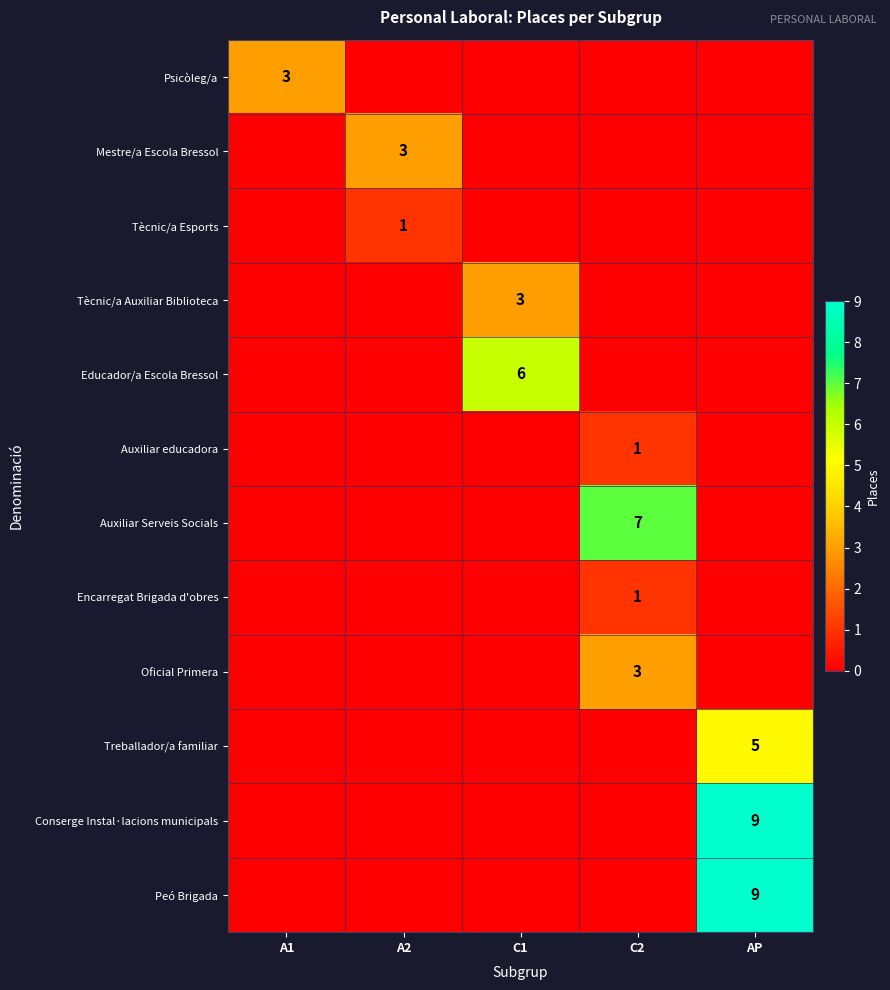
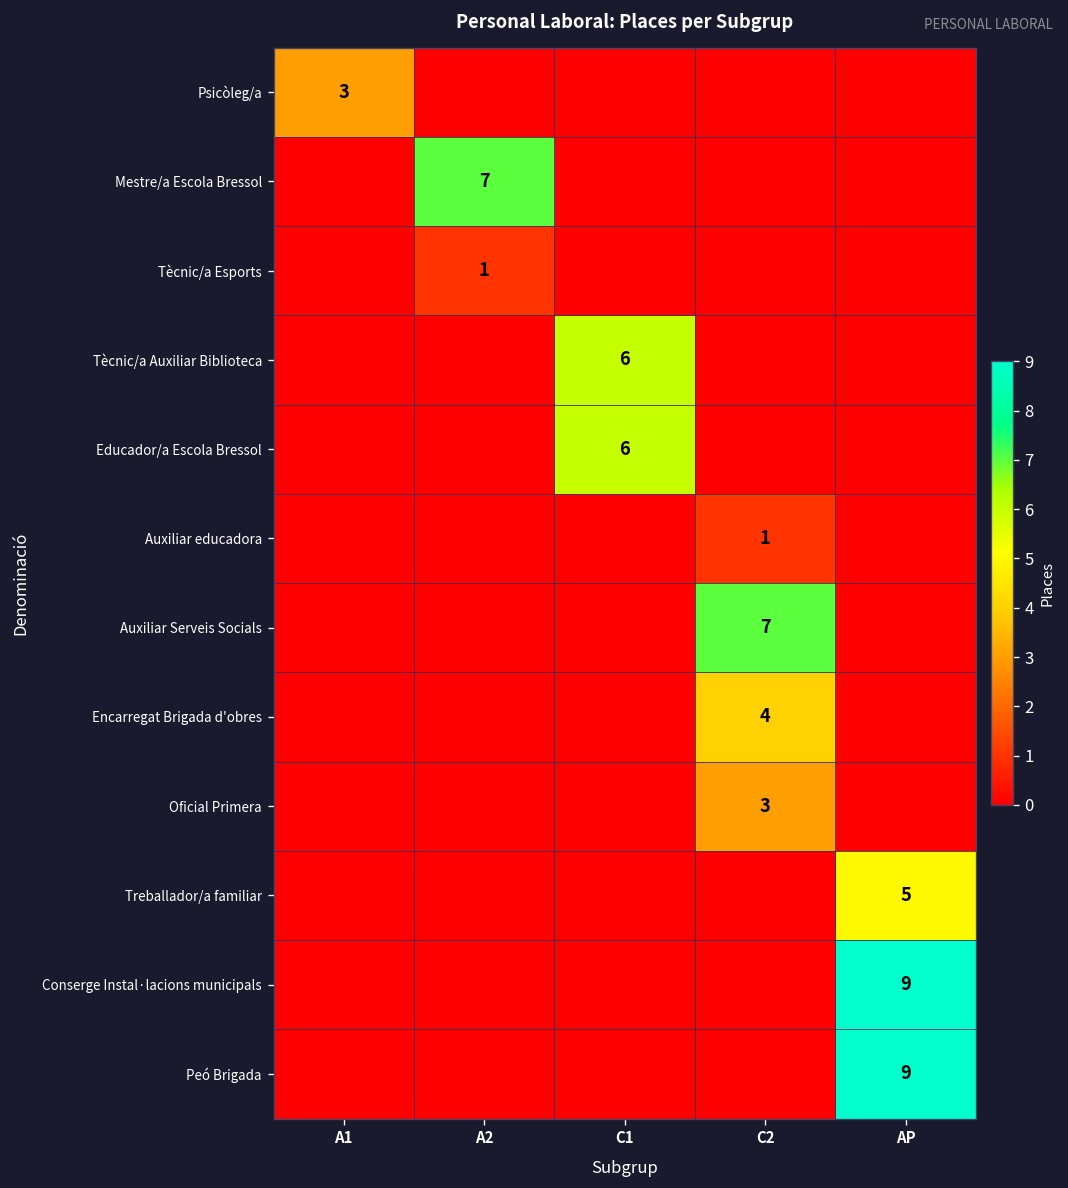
Mestre/a Escola Bressol, A2: 3 -> 7
Tècnic/a Auxiliar Biblioteca, C1: 3 -> 6
Encarregat Brigada d'obres, C2: 1 -> 4
